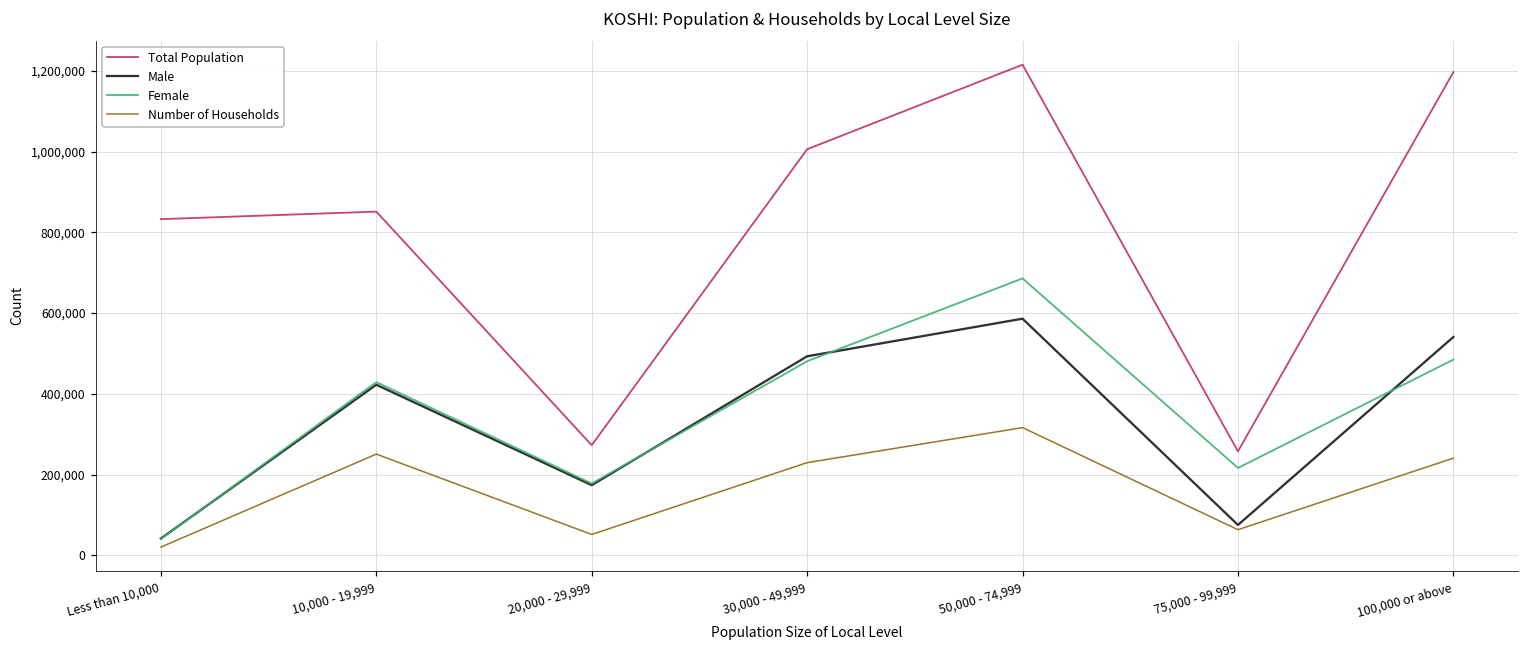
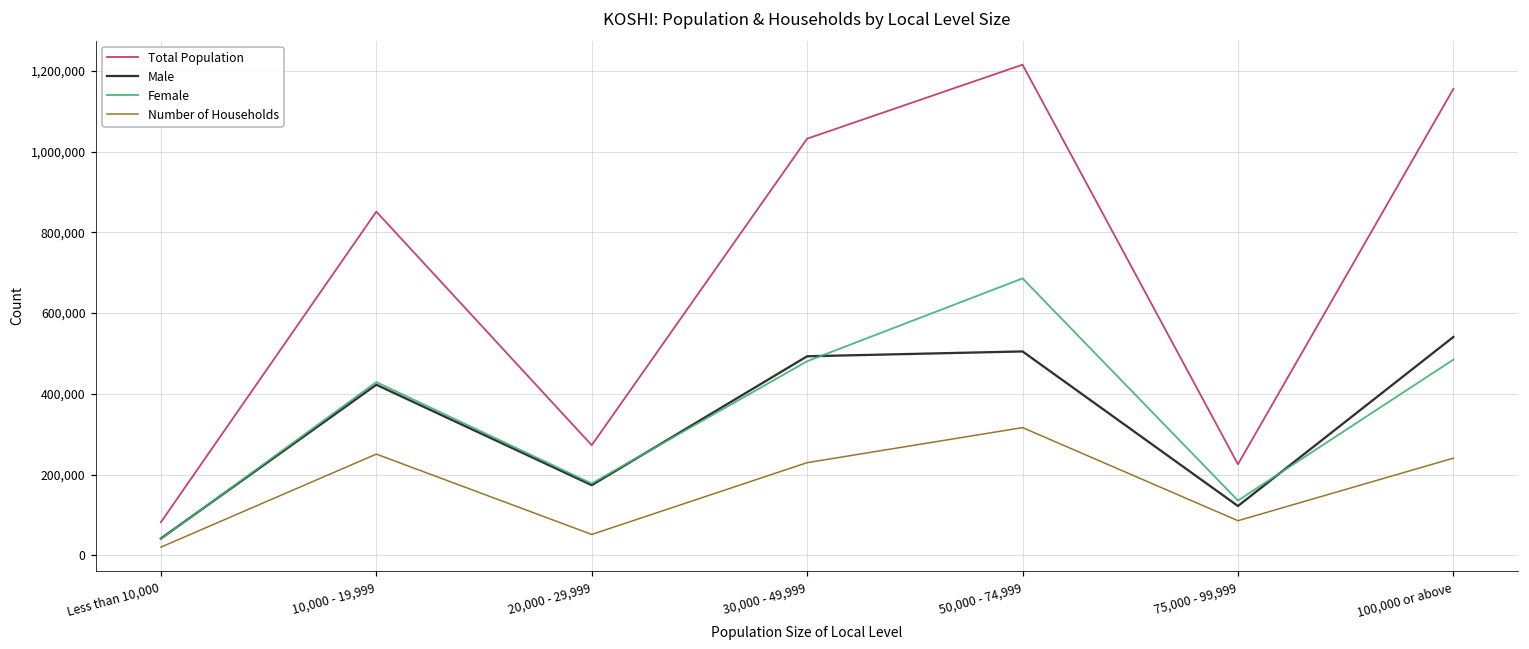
Total Population, Less than 10,000: 830,000 -> 80,000
Total Population, 30,000 - 49,999: 1,010,000 -> 1,030,000
Male, 50,000 - 74,999: 590,000 -> 510,000
Total Population, 75,000 - 99,999: 260,000 -> 230,000
Male, 75,000 - 99,999: 70,000 -> 120,000
Female, 75,000 - 99,999: 220,000 -> 140,000
Number of Households, 75,000 - 99,999: 60,000 -> 90,000
Total Population, 100,000 or above: 1,200,000 -> 1,160,000
